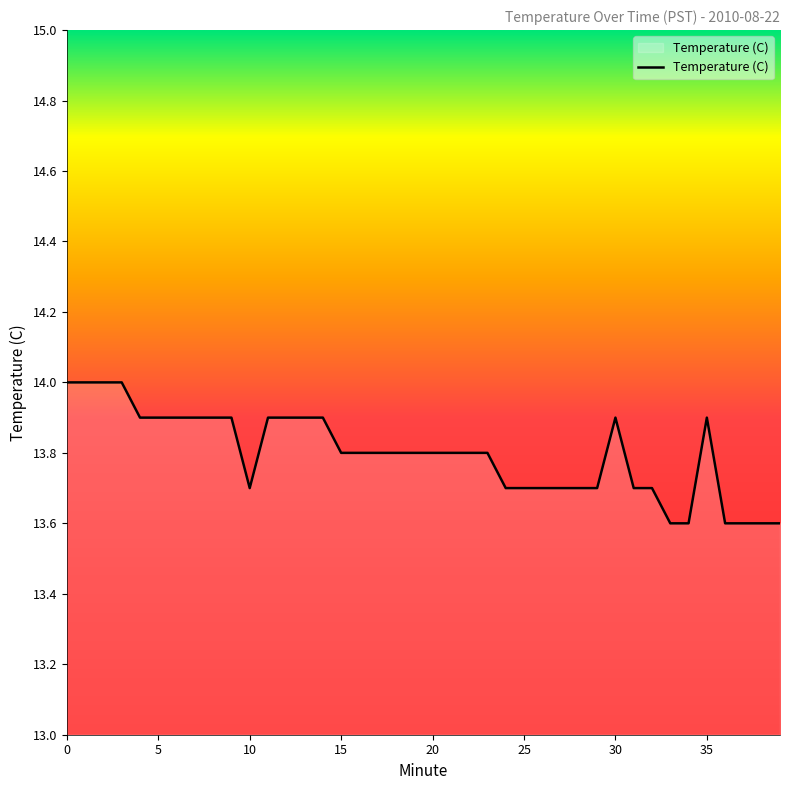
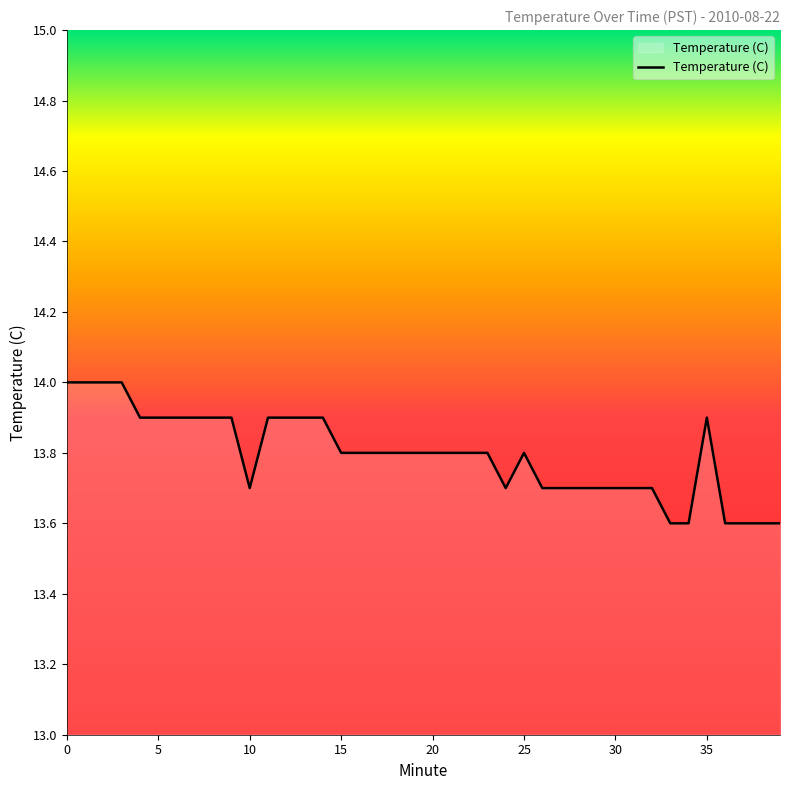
25: 13.7 -> 13.8
30: 13.9 -> 13.7
